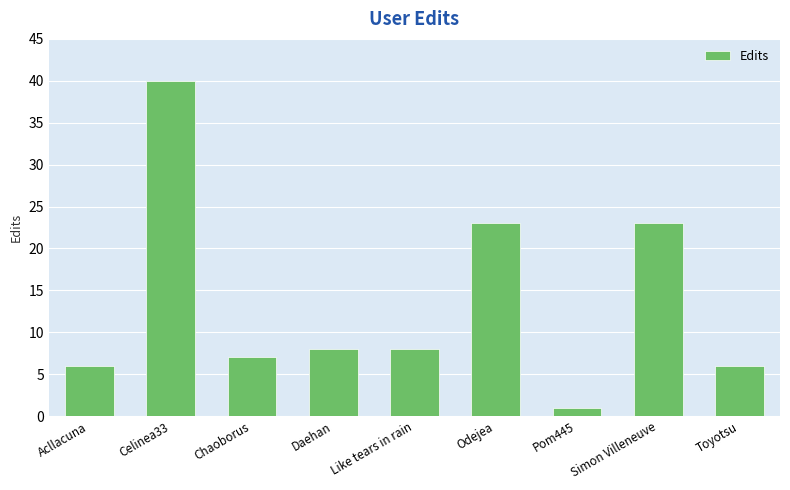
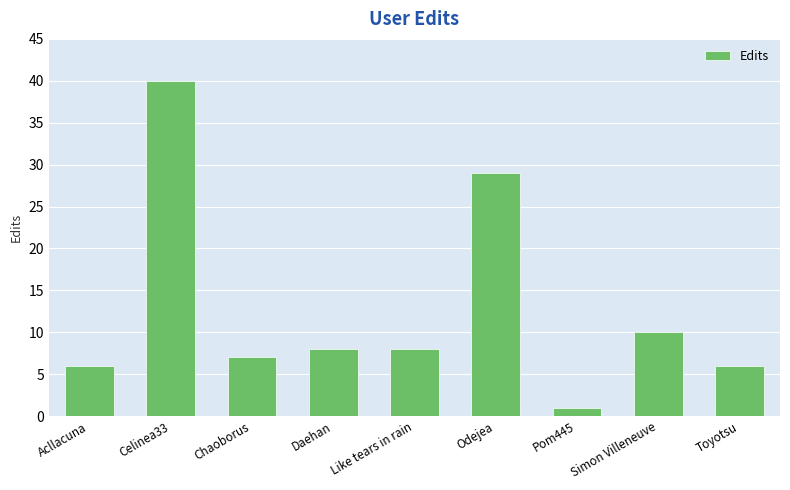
Odejea: 23 -> 29
Simon Villeneuve: 23 -> 10
